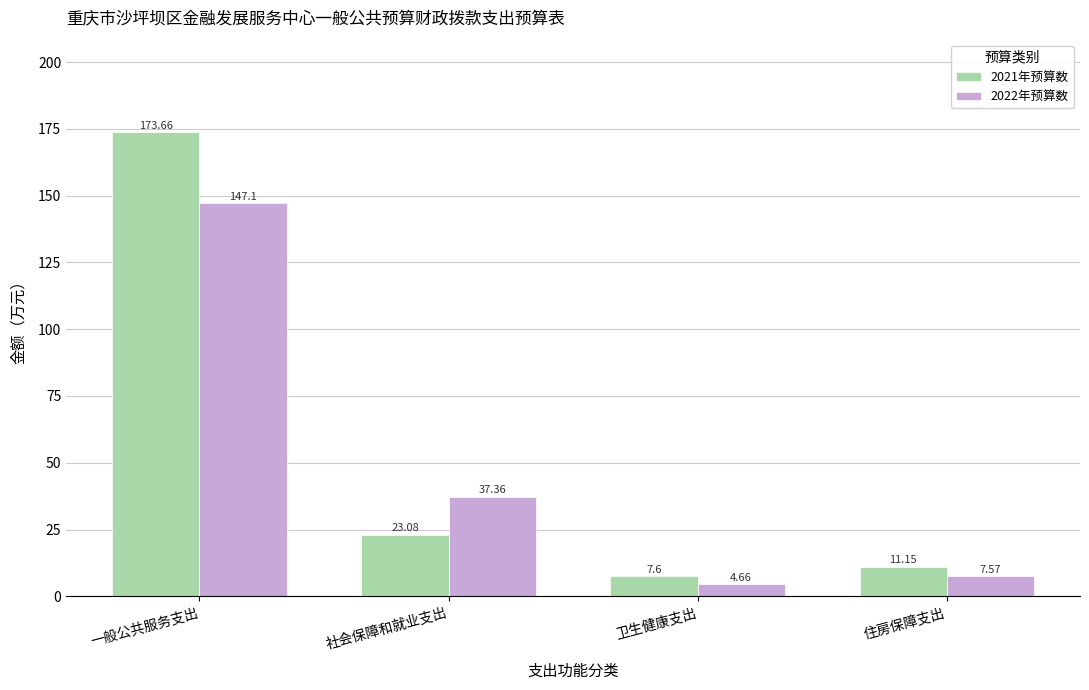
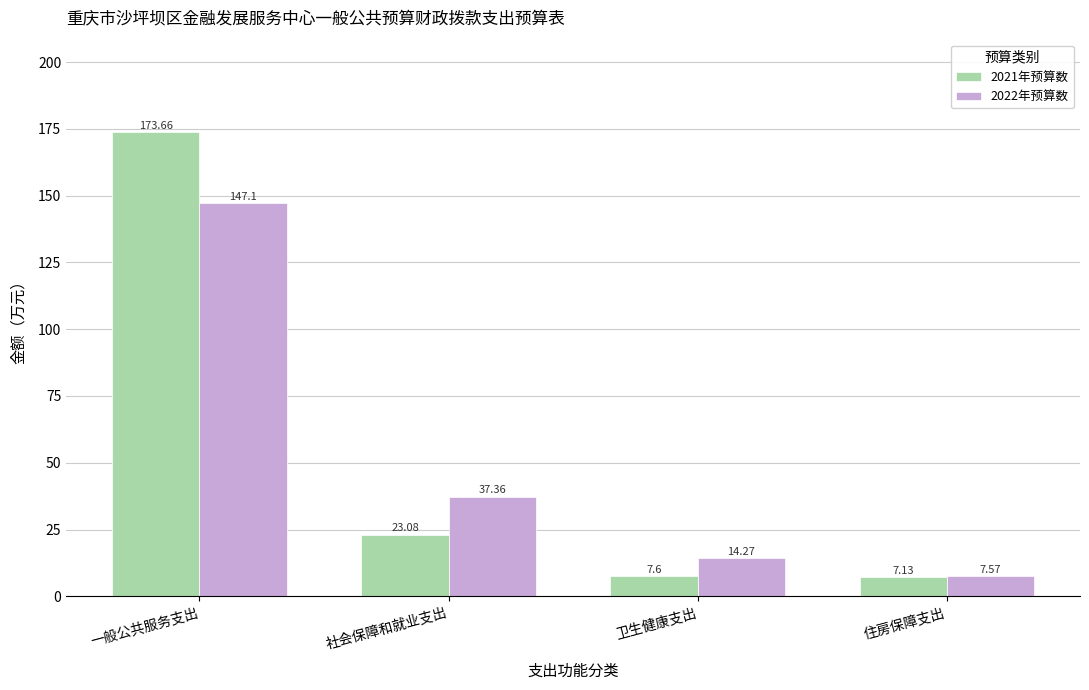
2022年预算数, 卫生健康支出: 4.66 -> 14.27
2021年预算数, 住房保障支出: 11.15 -> 7.13
